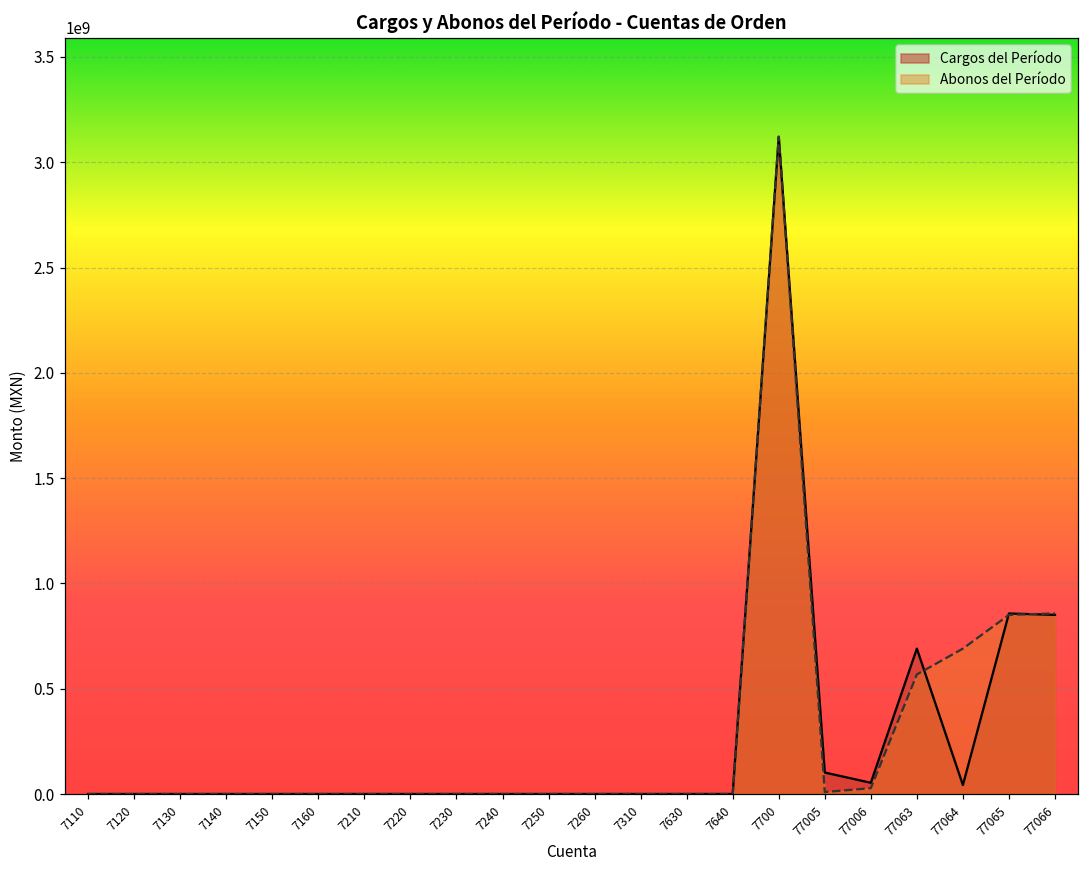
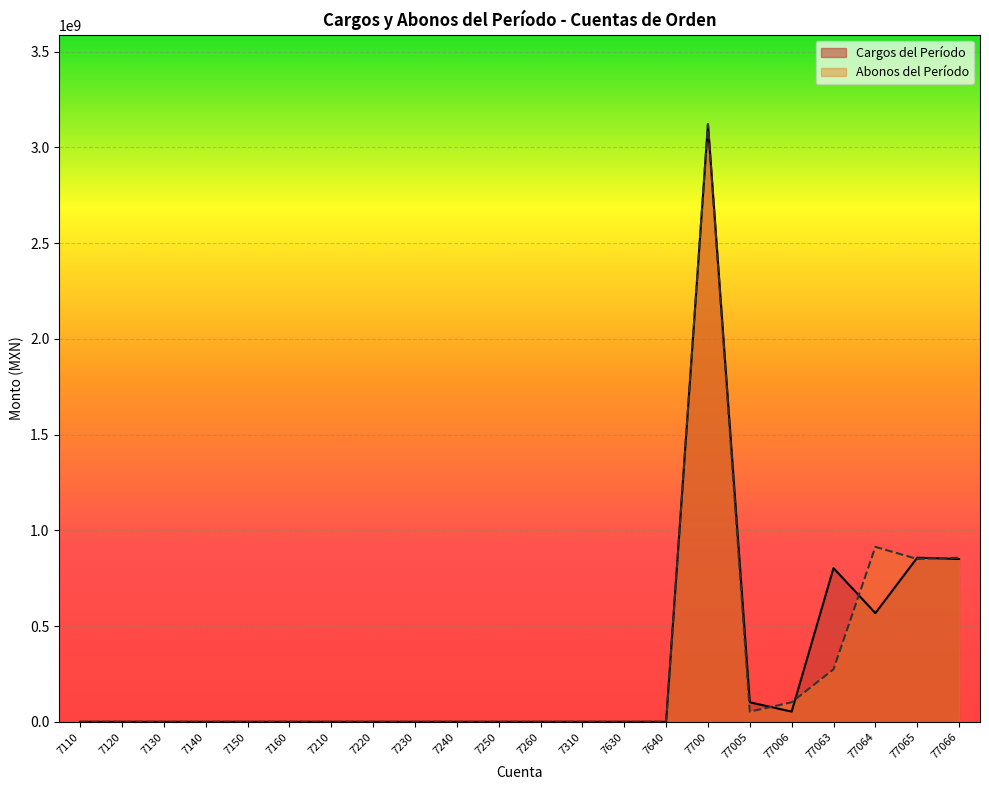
Abonos del Período, 77005: 10000000 -> 50000000
Abonos del Período, 77006: 30000000 -> 100000000
Cargos del Período, 77063: 690000000 -> 800000000
Abonos del Período, 77063: 570000000 -> 270000000
Cargos del Período, 77064: 40000000 -> 570000000
Abonos del Período, 77064: 690000000 -> 910000000
